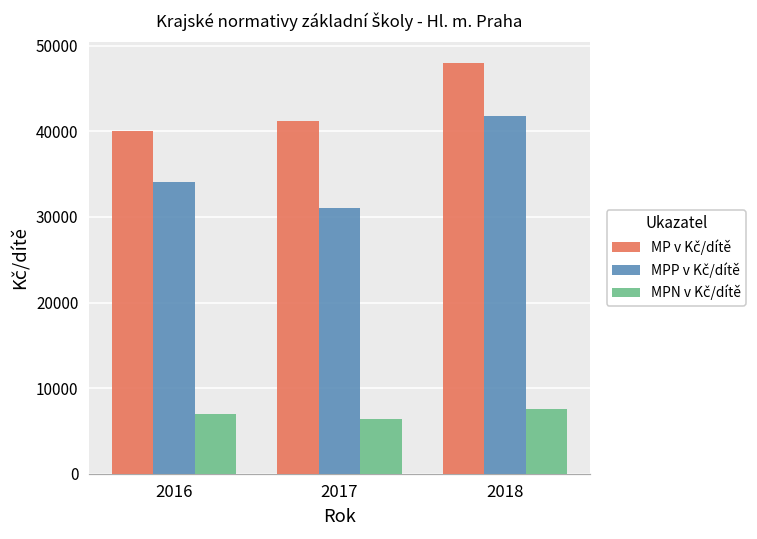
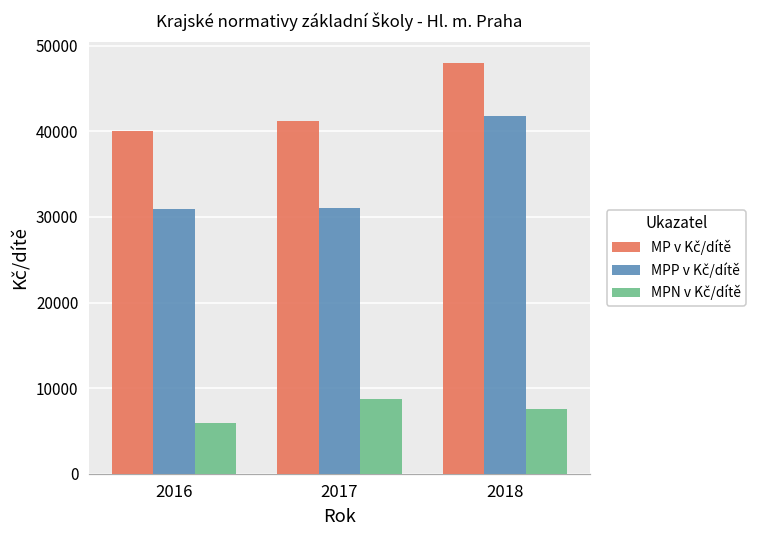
MPP v Kč/dítě, 2016: 34000 -> 31000
MPN v Kč/dítě, 2016: 7000 -> 6000
MPN v Kč/dítě, 2017: 6000 -> 9000
